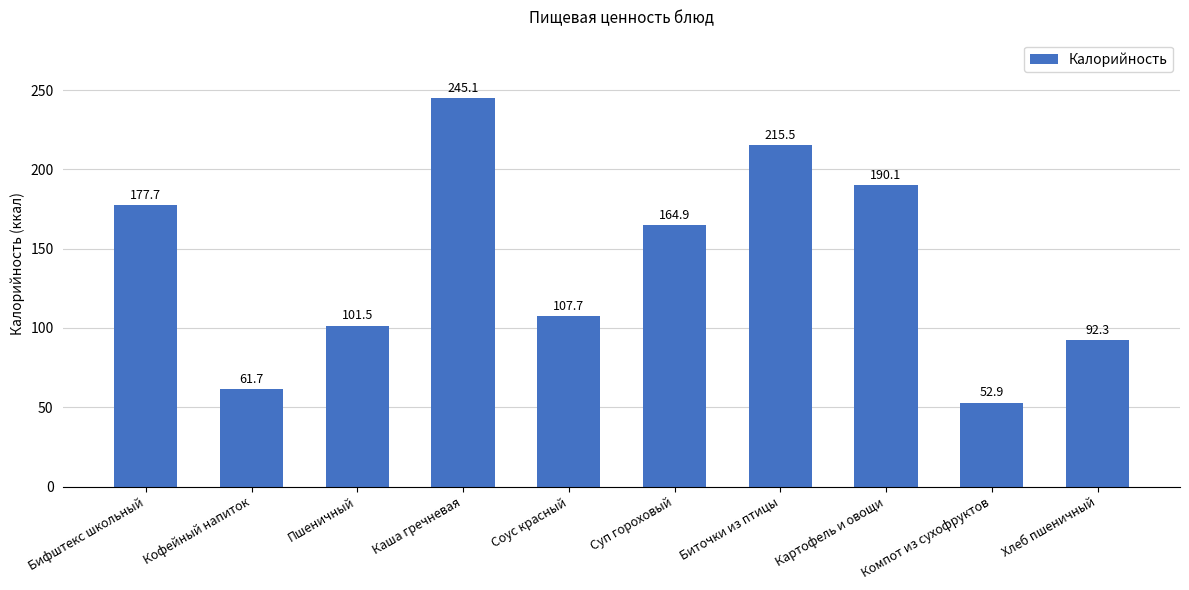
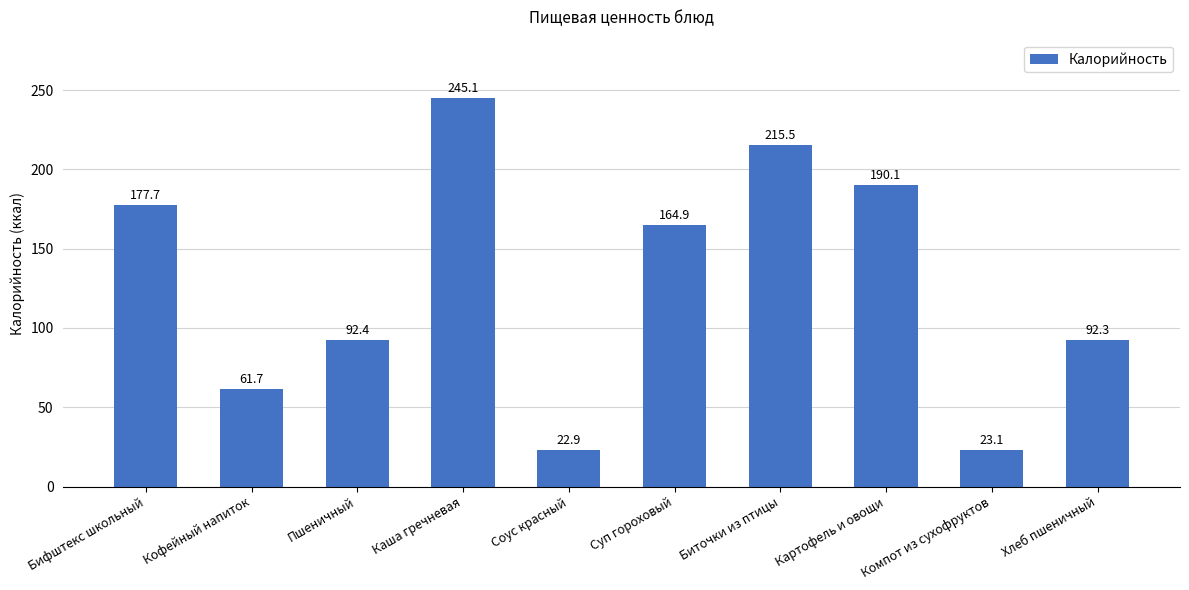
Пшеничный: 101.5 -> 92.4
Соус красный: 107.7 -> 22.9
Компот из сухофруктов: 52.9 -> 23.1
